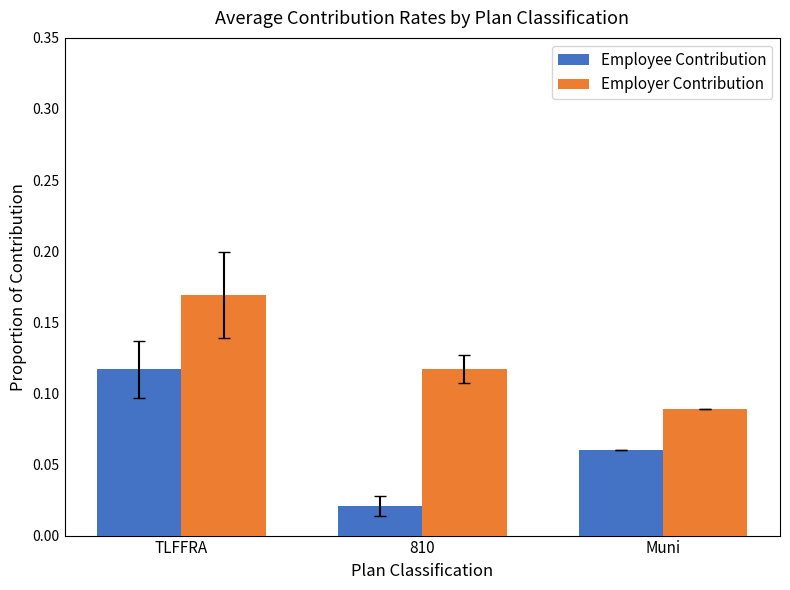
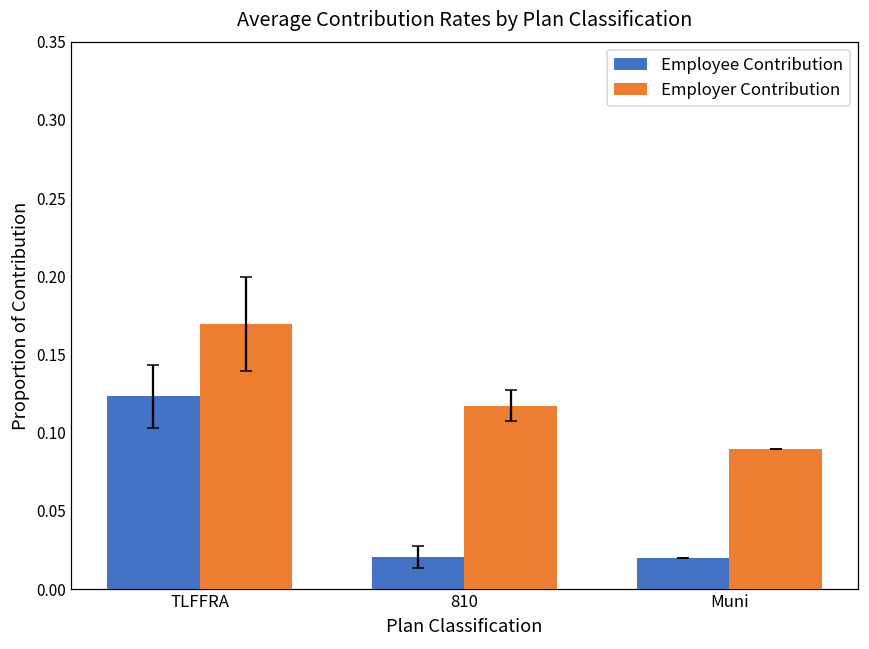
Employee Contribution, TLFFRA: 0.117 -> 0.123
Employee Contribution, Muni: 0.06 -> 0.02
